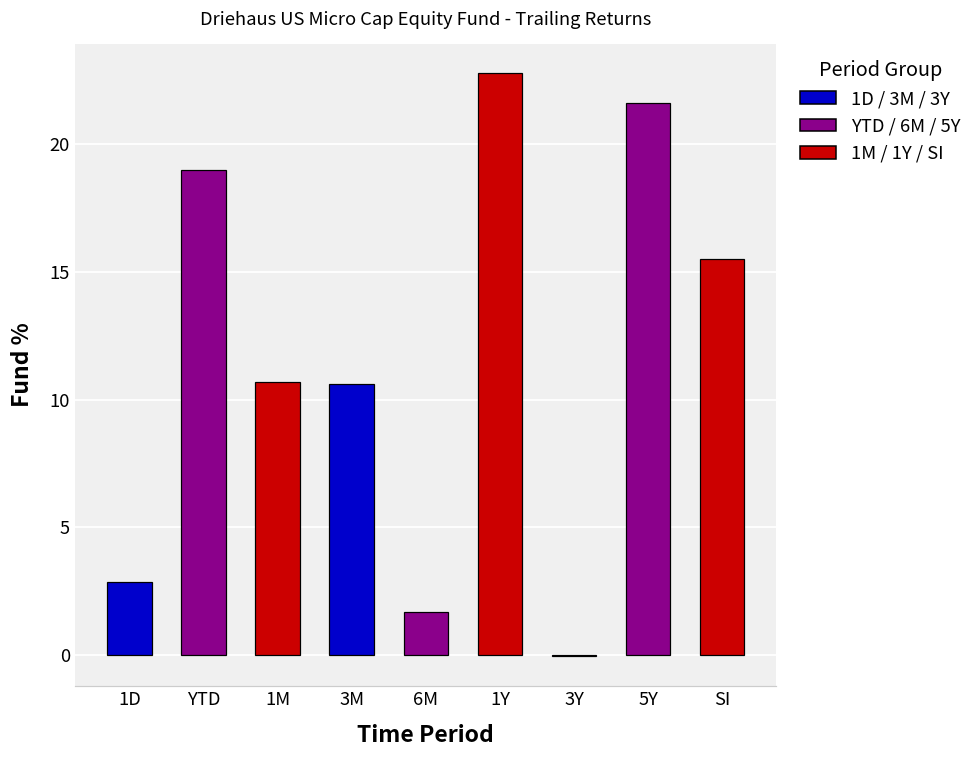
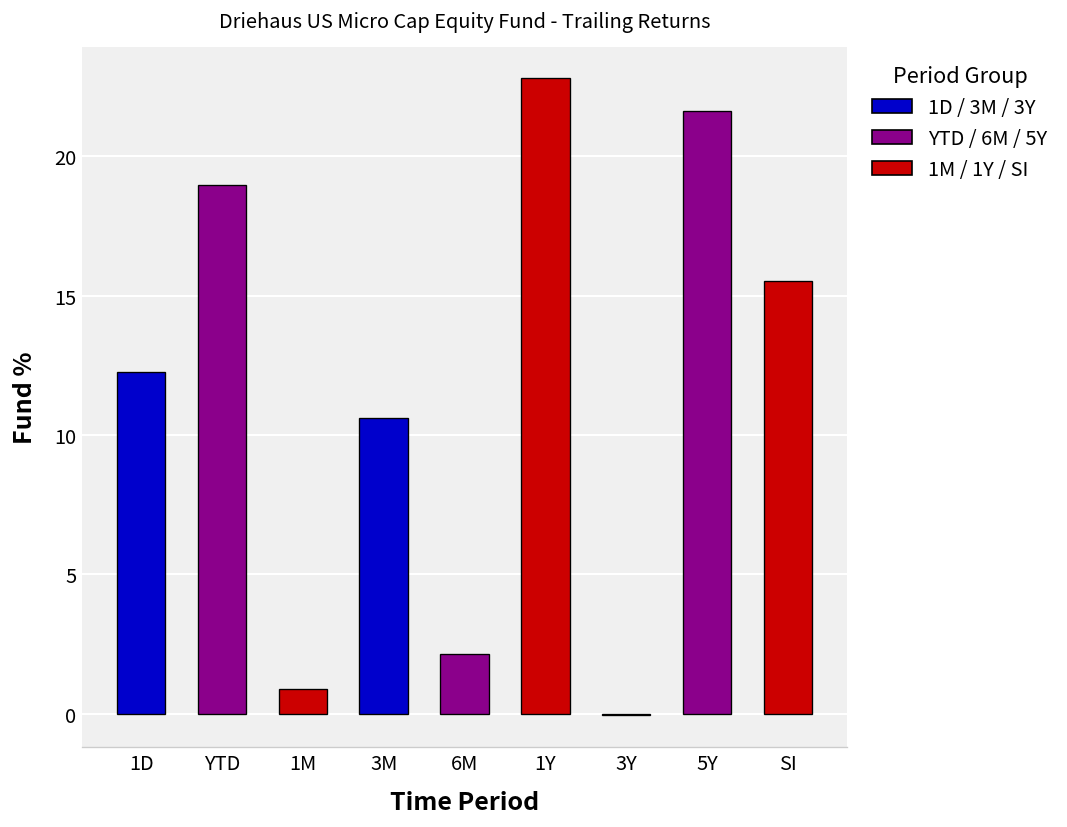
1D: 2.9 -> 12.3
1M: 10.7 -> 0.9
6M: 1.7 -> 2.1
